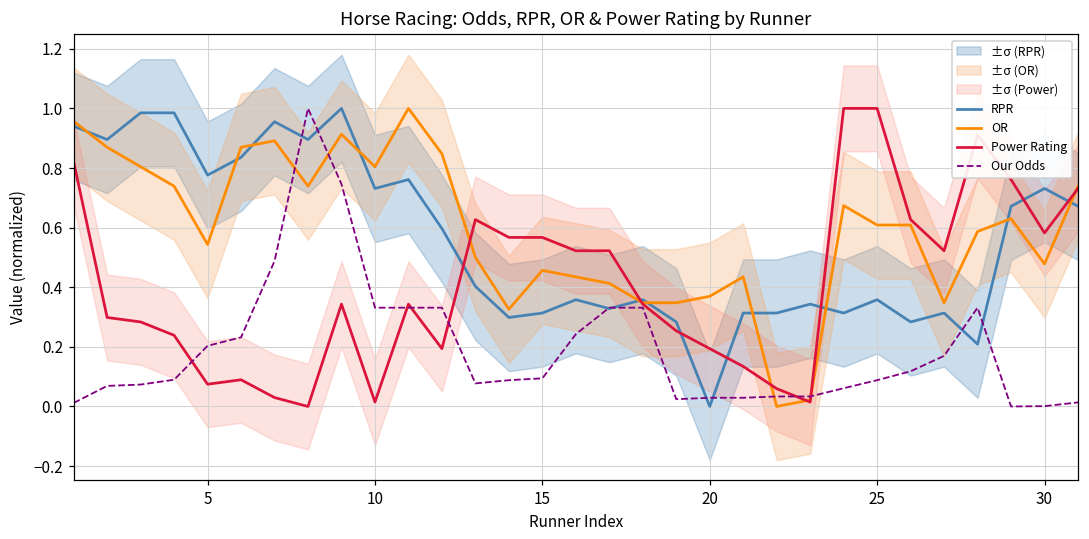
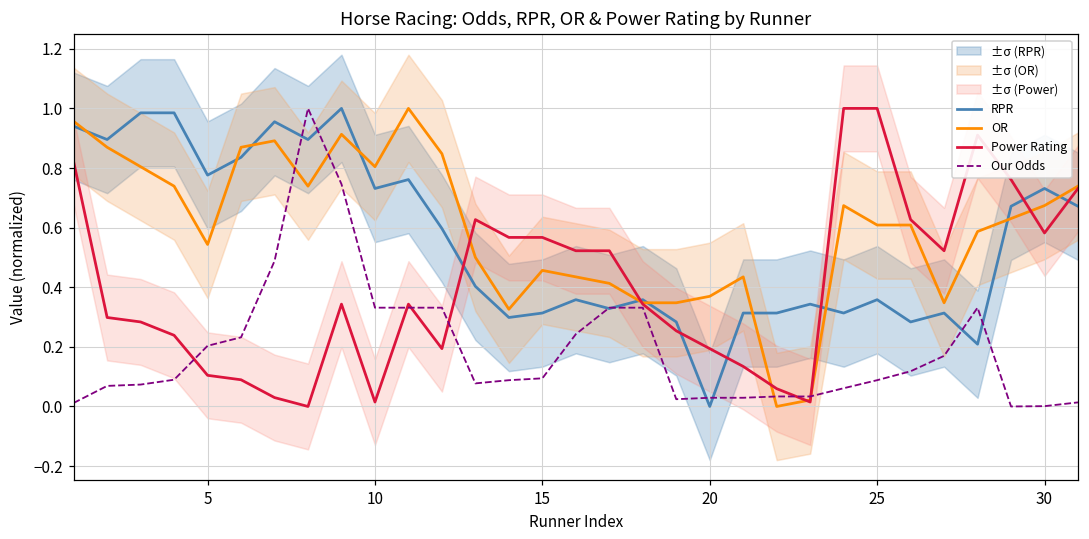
Power Rating, 5: 0.07 -> 0.10
OR, 30: 0.48 -> 0.67
